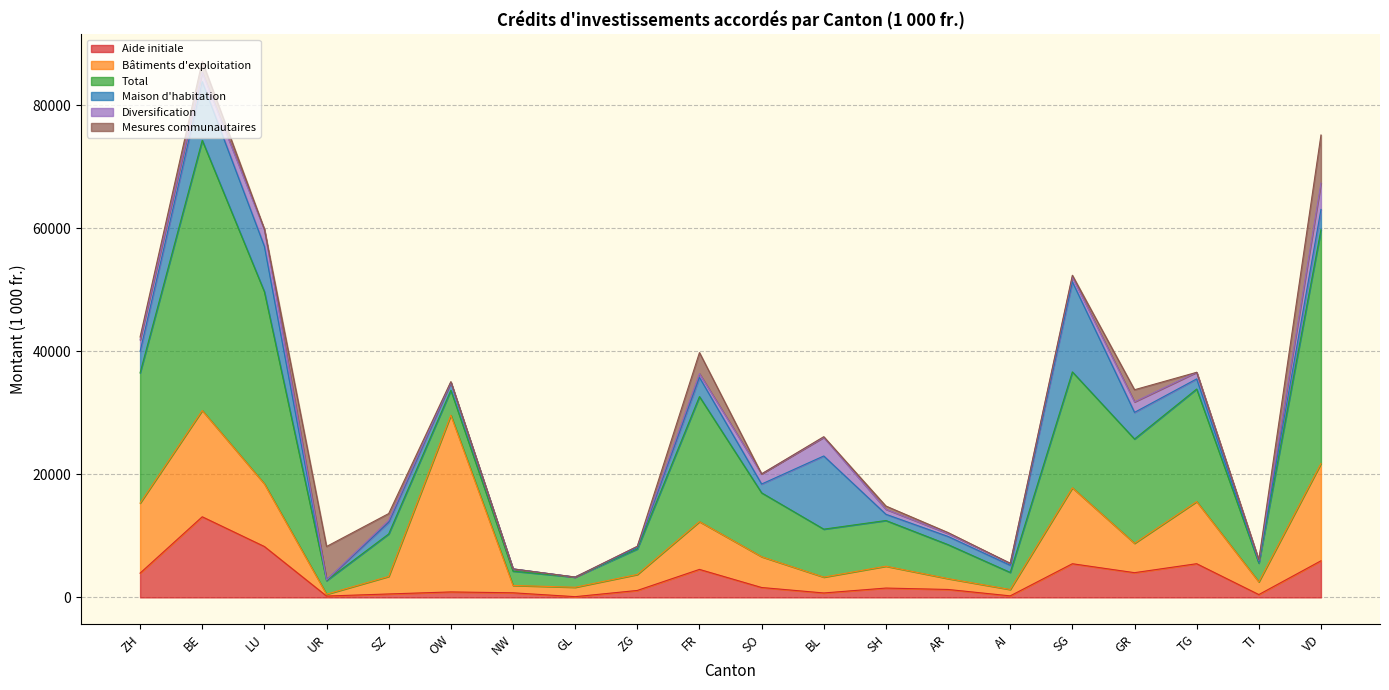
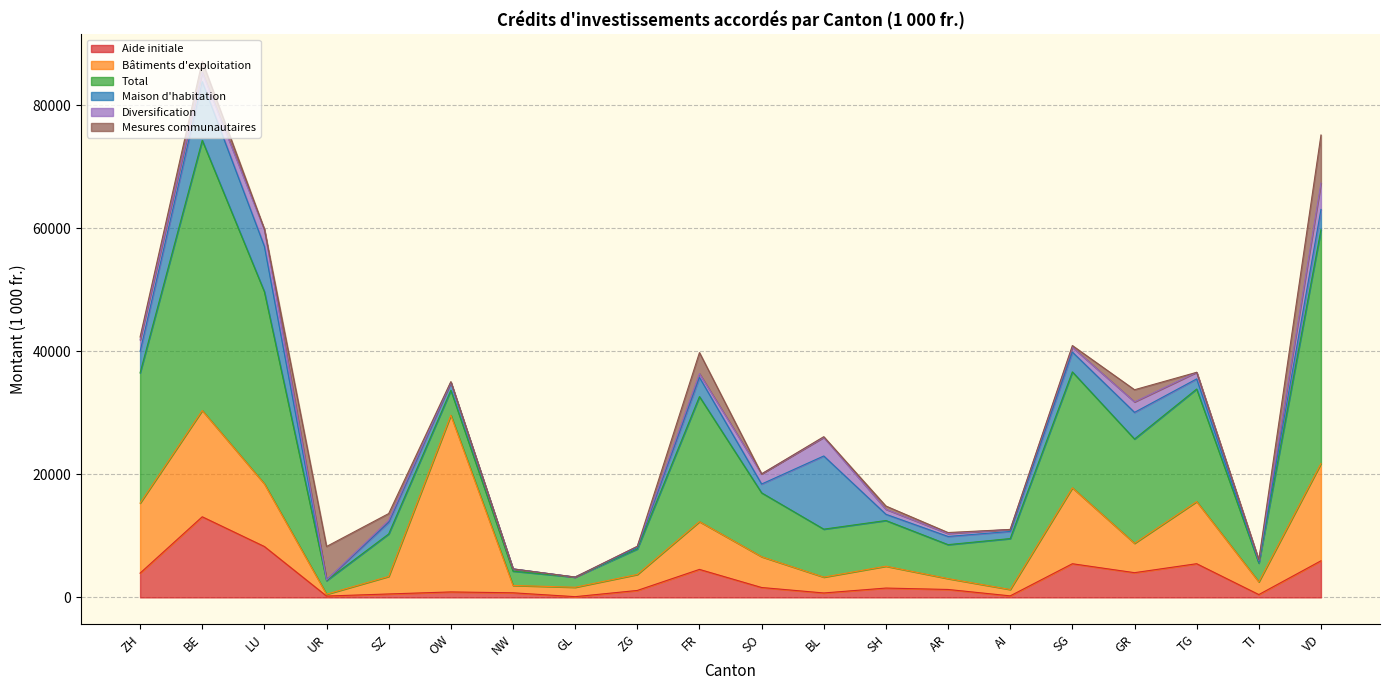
Total, AI: 3000 -> 8000
Maison d'habitation, SG: 15000 -> 3000
